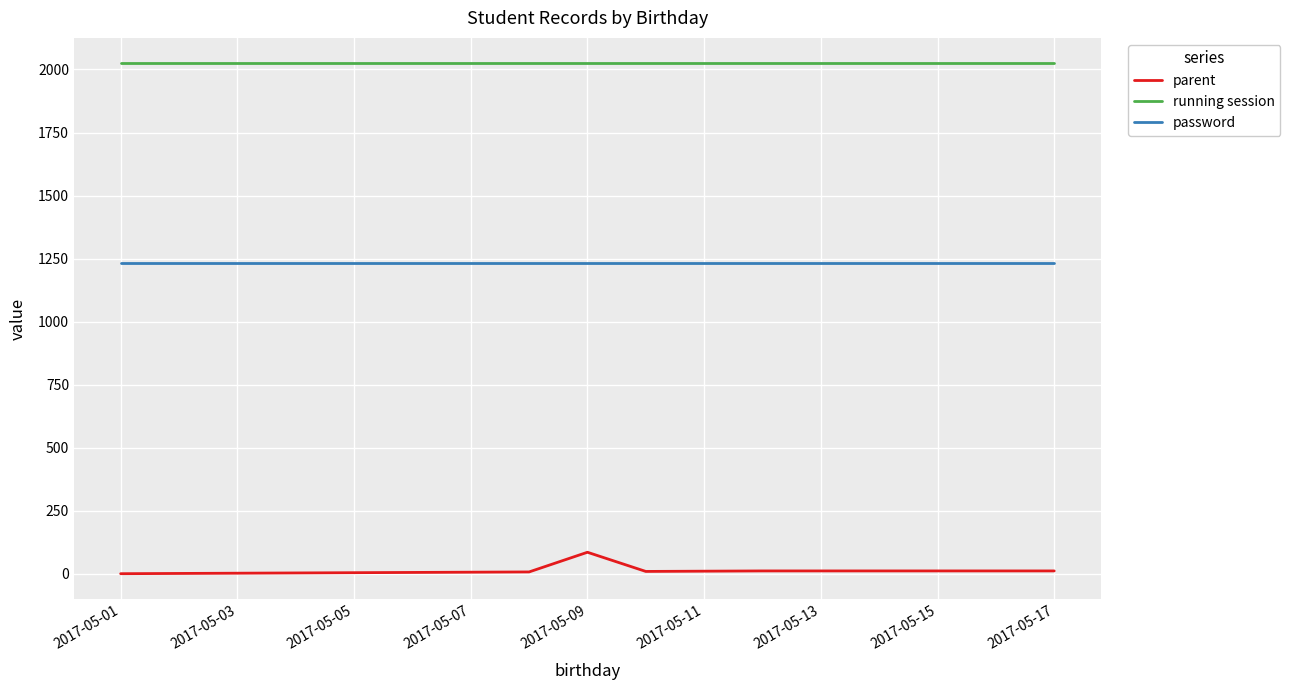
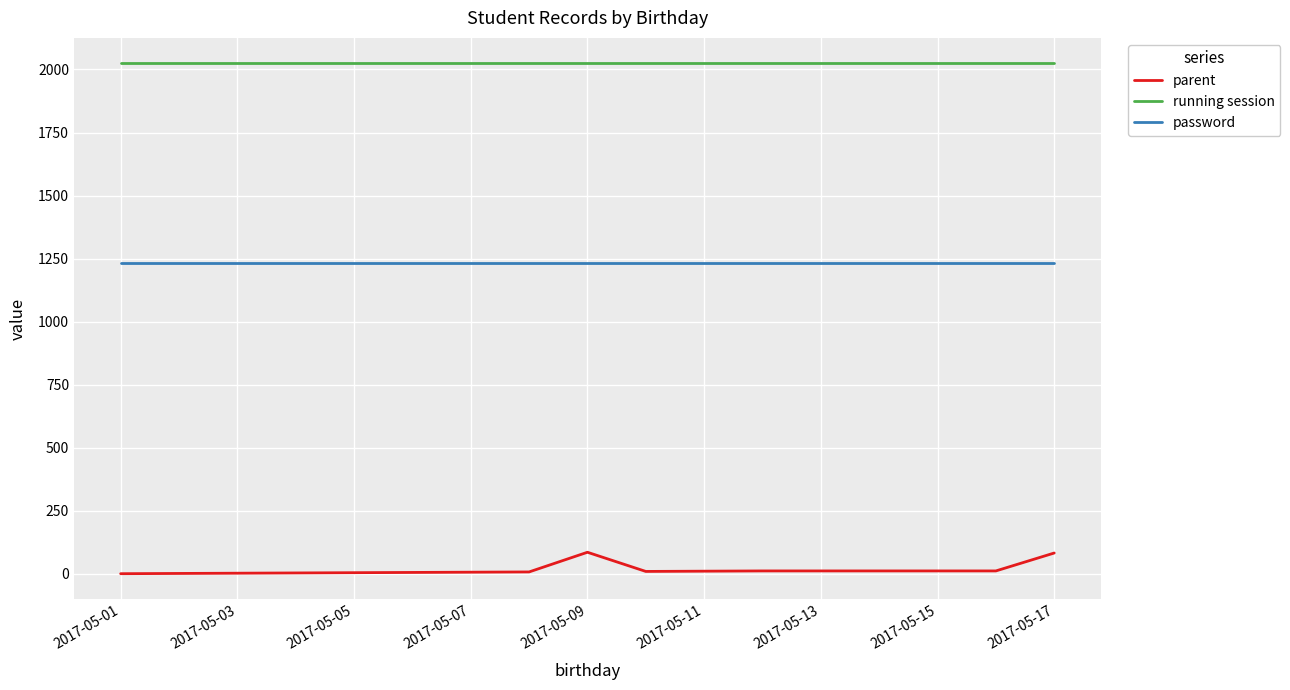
parent, 2017-05-17: 10 -> 80
